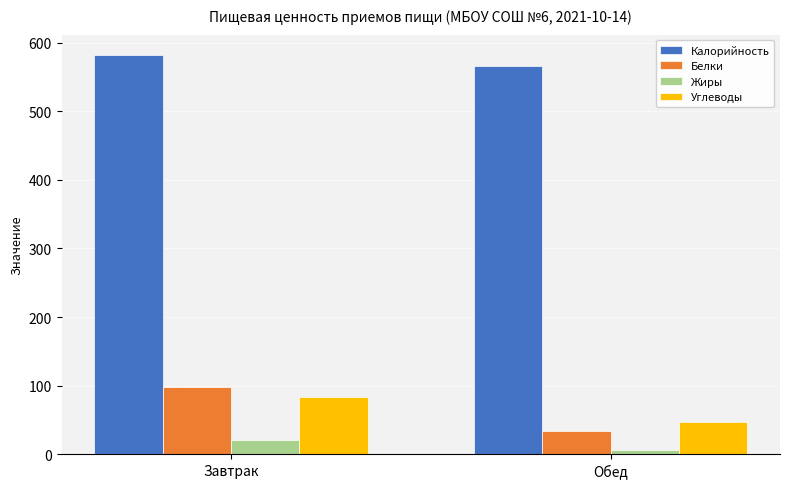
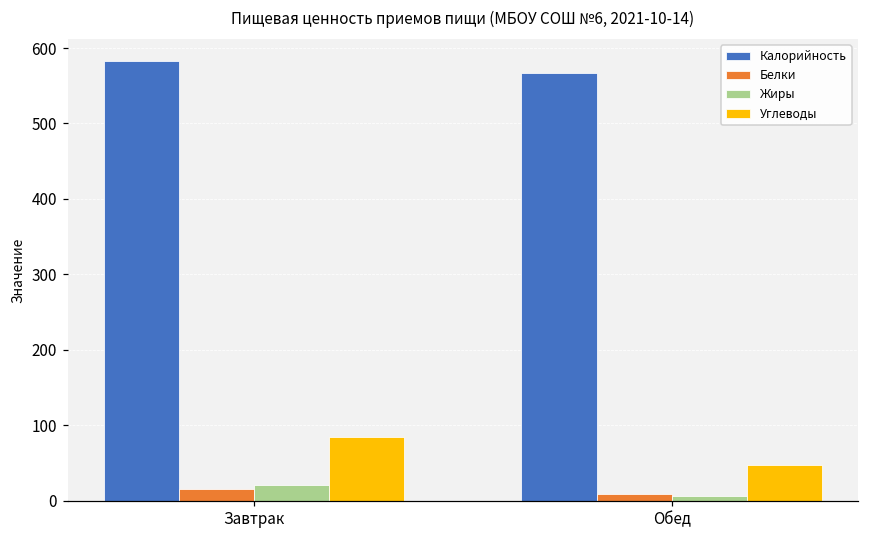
Белки, Завтрак: 100 -> 20
Белки, Обед: 30 -> 10
